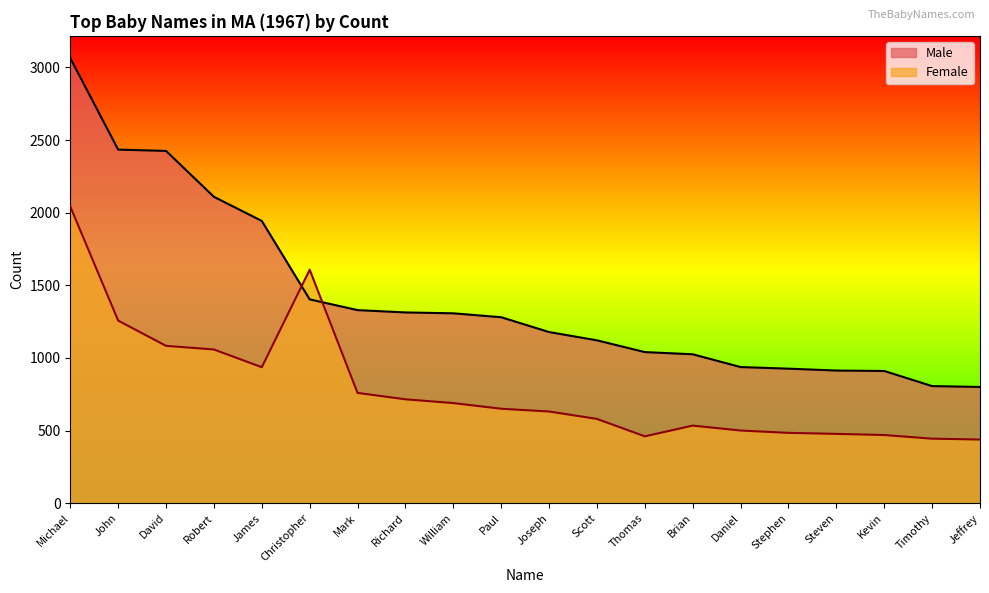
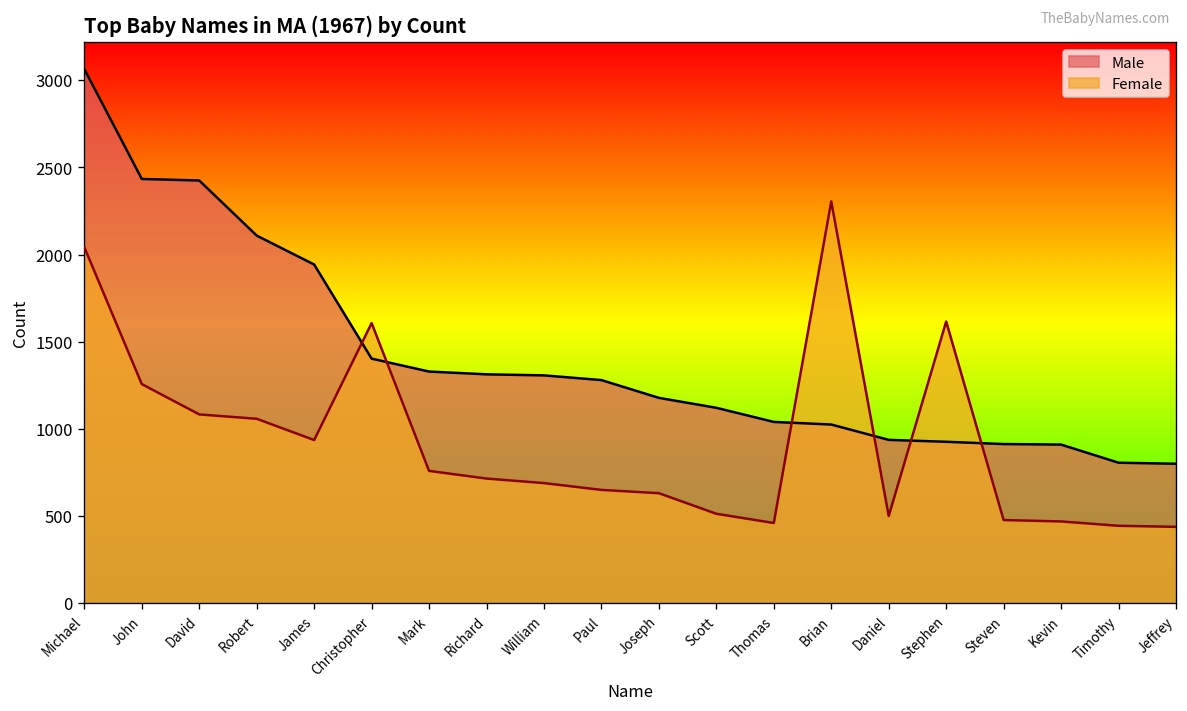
Female, Scott: 580 -> 510
Female, Brian: 530 -> 2310
Female, Stephen: 480 -> 1620
